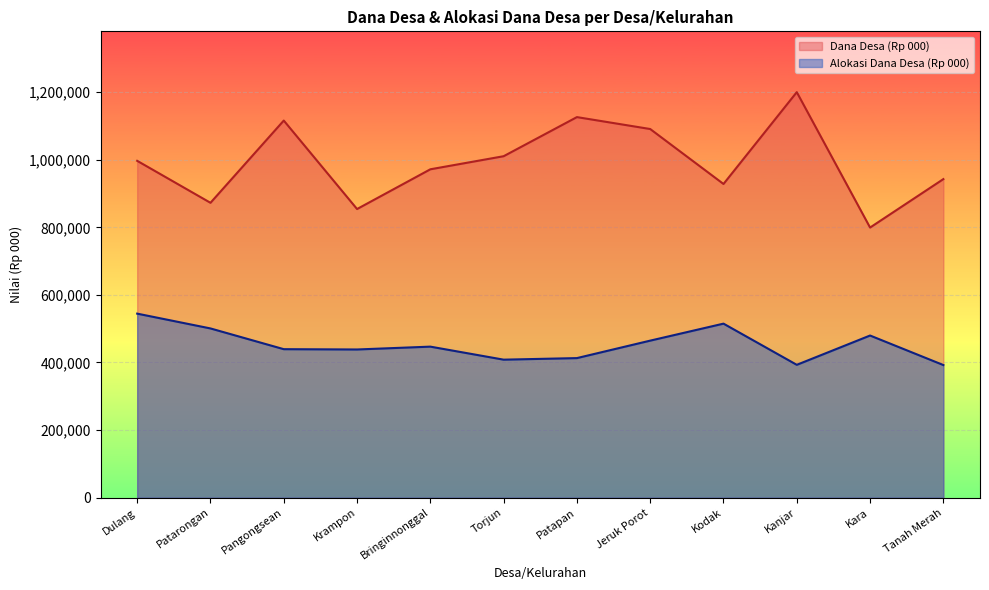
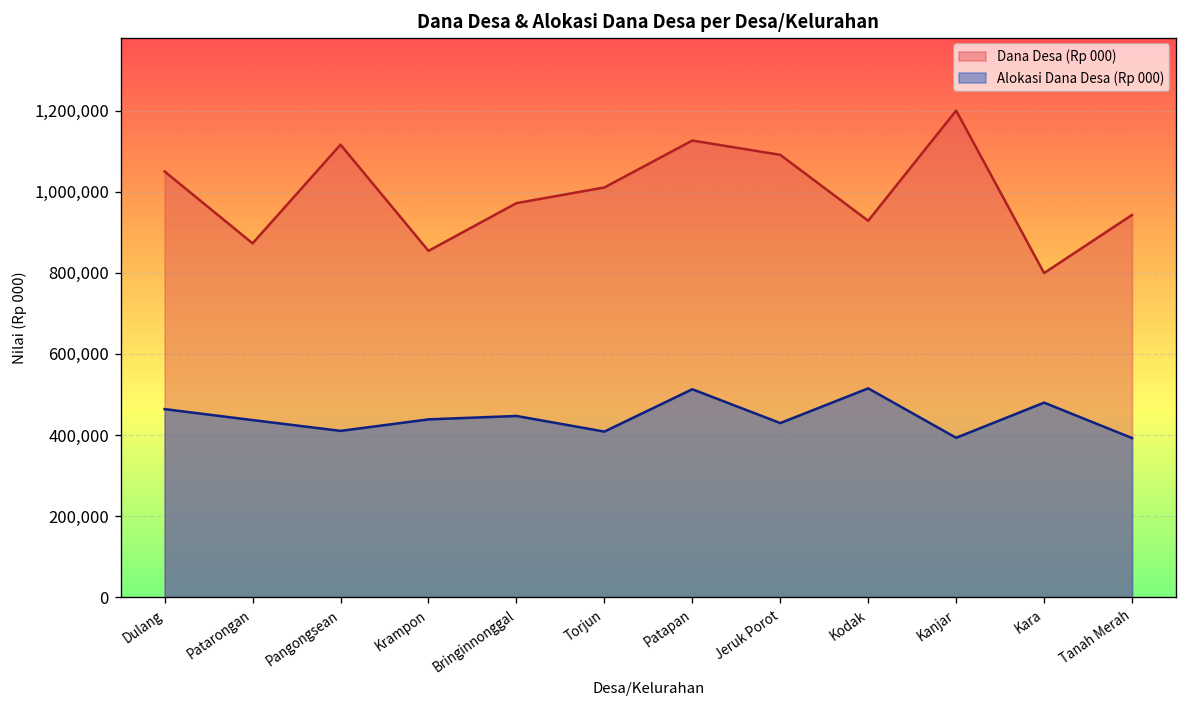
Dana Desa (Rp 000), Dulang: 1,000,000 -> 1,050,000
Alokasi Dana Desa (Rp 000), Dulang: 540,000 -> 460,000
Alokasi Dana Desa (Rp 000), Patarongan: 500,000 -> 440,000
Alokasi Dana Desa (Rp 000), Pangongsean: 440,000 -> 410,000
Alokasi Dana Desa (Rp 000), Patapan: 410,000 -> 510,000
Alokasi Dana Desa (Rp 000), Jeruk Porot: 460,000 -> 430,000
